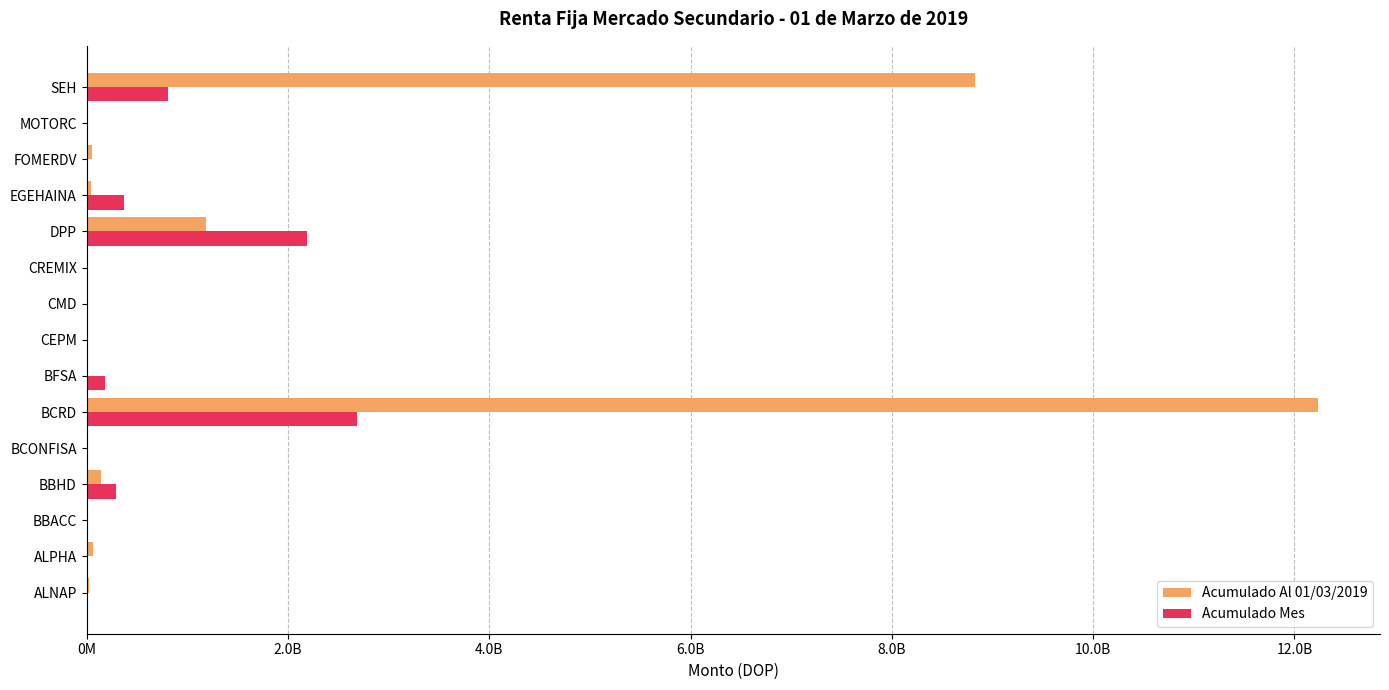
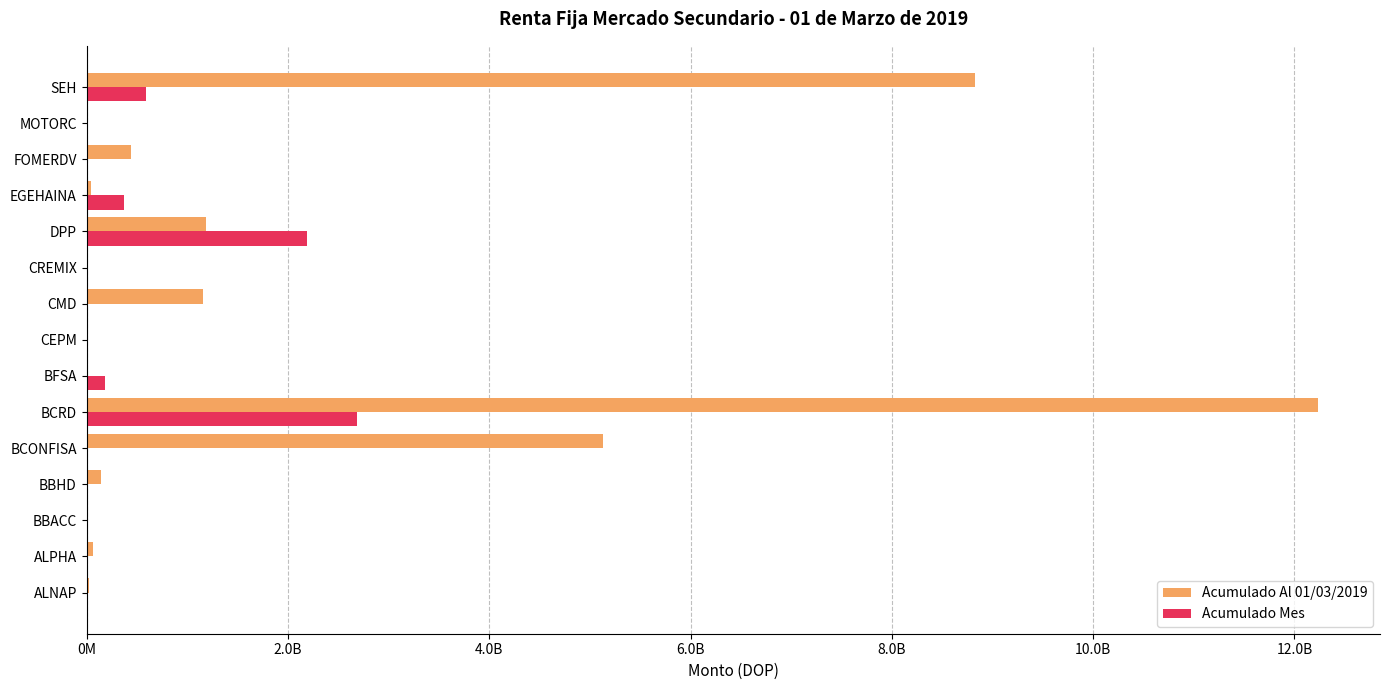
Acumulado Mes, SEH: 810000000 -> 590000000
Acumulado Al 01/03/2019, FOMERDV: 50000000 -> 440000000
Acumulado Al 01/03/2019, CMD: 0 -> 1150000000
Acumulado Al 01/03/2019, BCONFISA: 0 -> 5130000000
Acumulado Mes, BBHD: 290000000 -> 20000000
